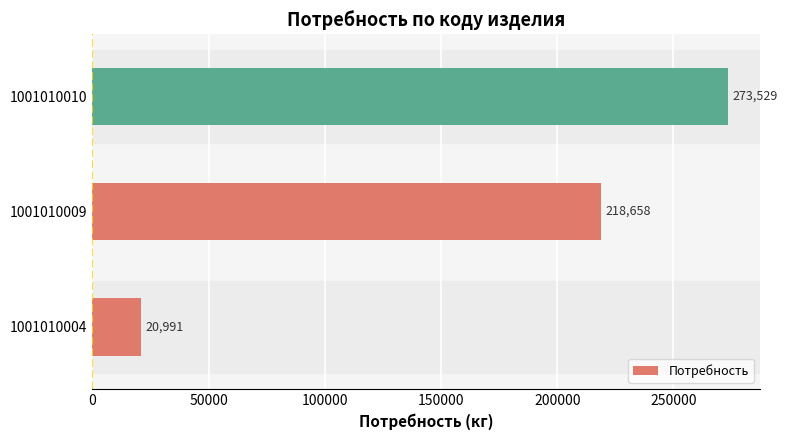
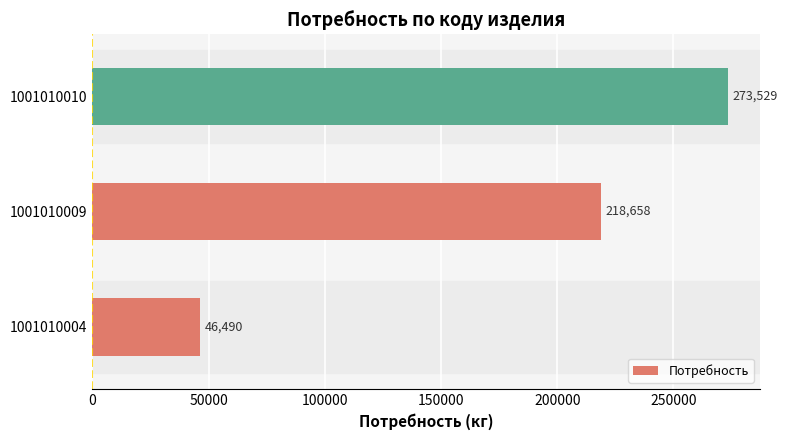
1001010004: 20,991 -> 46,490
